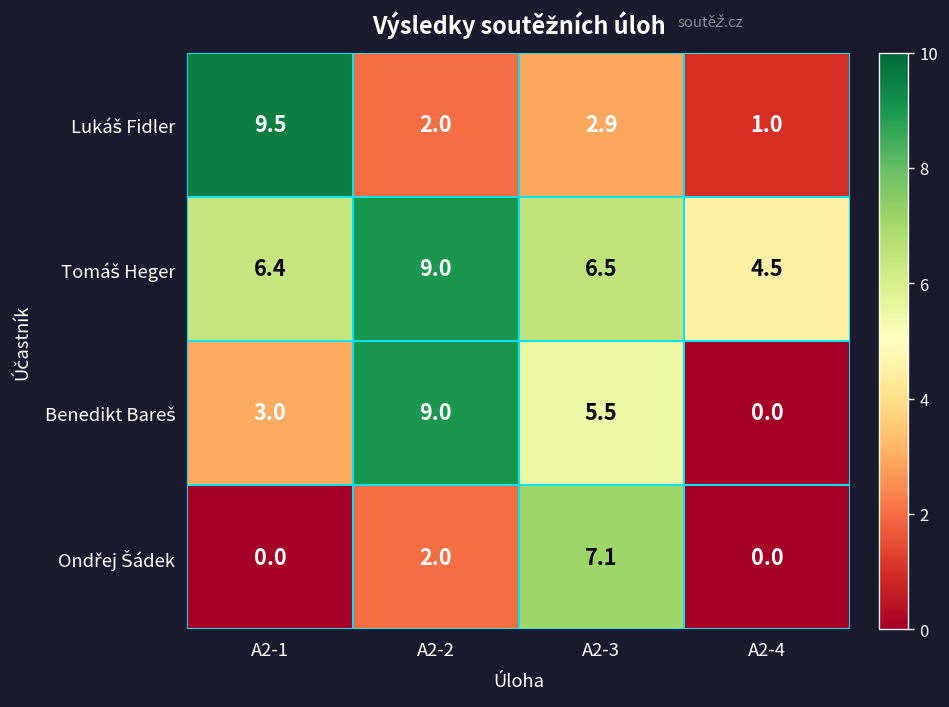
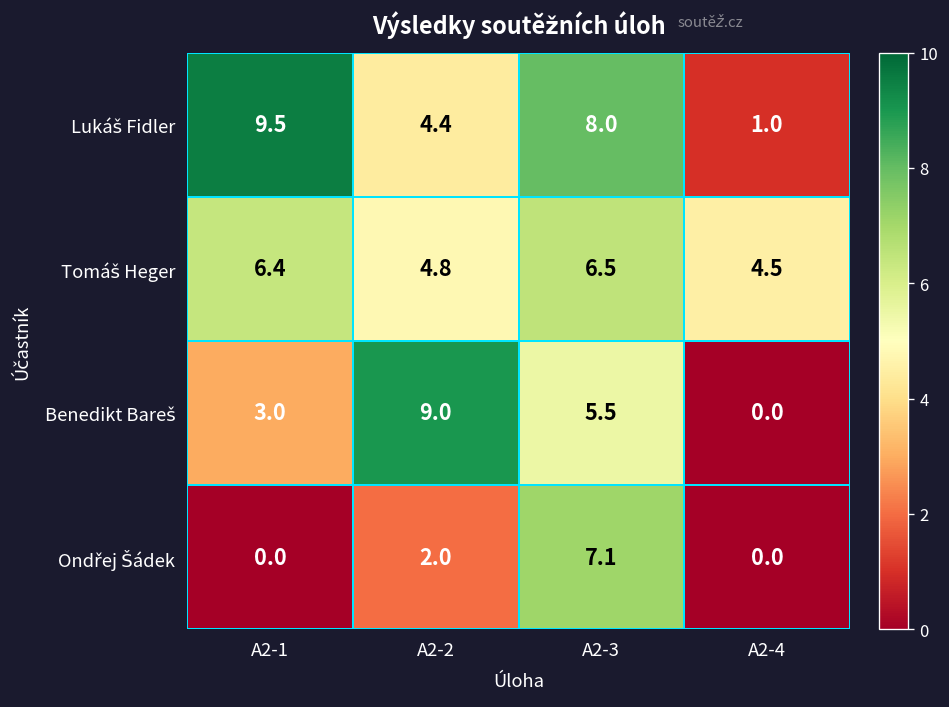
Lukáš Fidler, A2-2: 2.0 -> 4.4
Lukáš Fidler, A2-3: 2.9 -> 8.0
Tomáš Heger, A2-2: 9.0 -> 4.8
